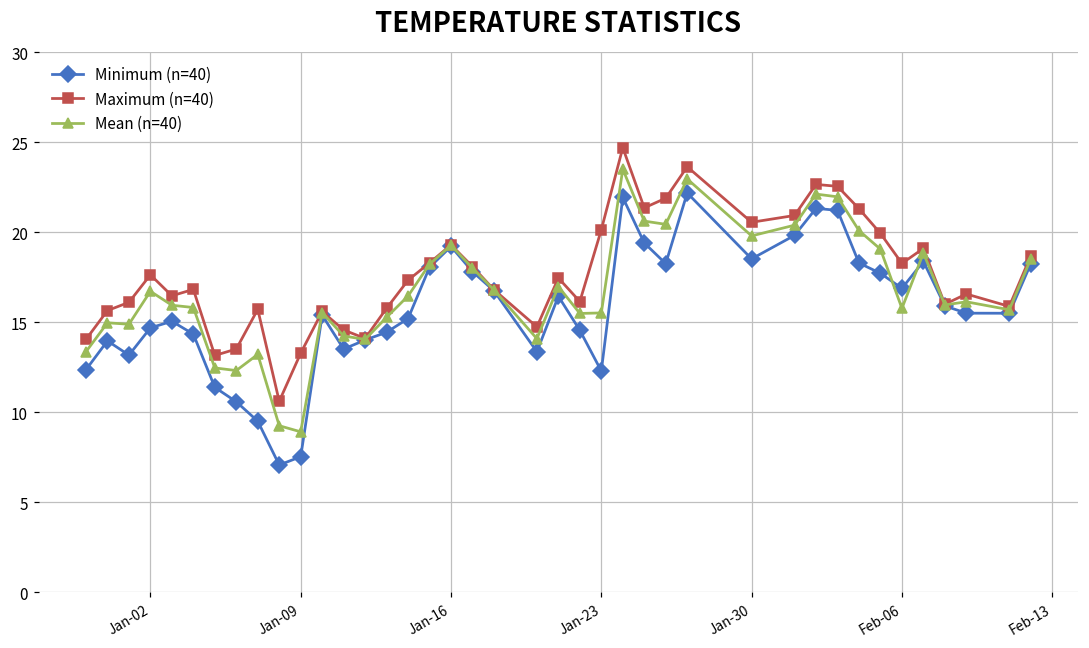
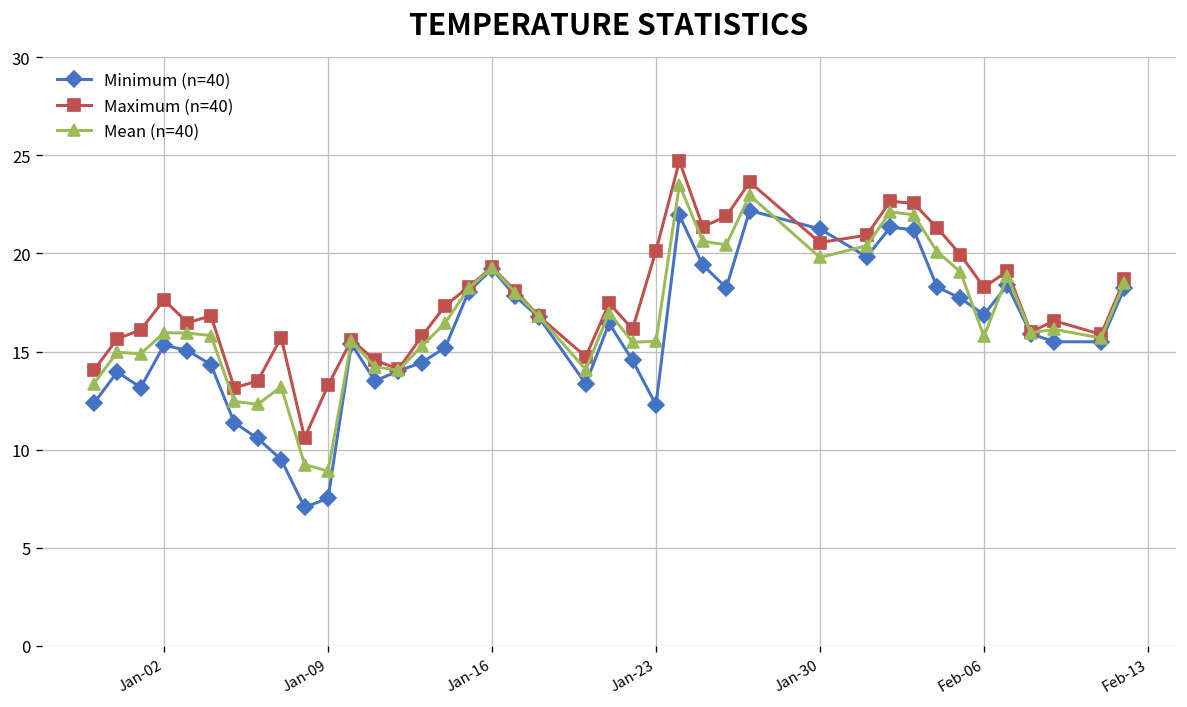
Minimum (n=40), Jan-02: 14.7 -> 15.3
Mean (n=40), Jan-02: 16.7 -> 16.0
Minimum (n=40), Jan-30: 18.5 -> 21.2
